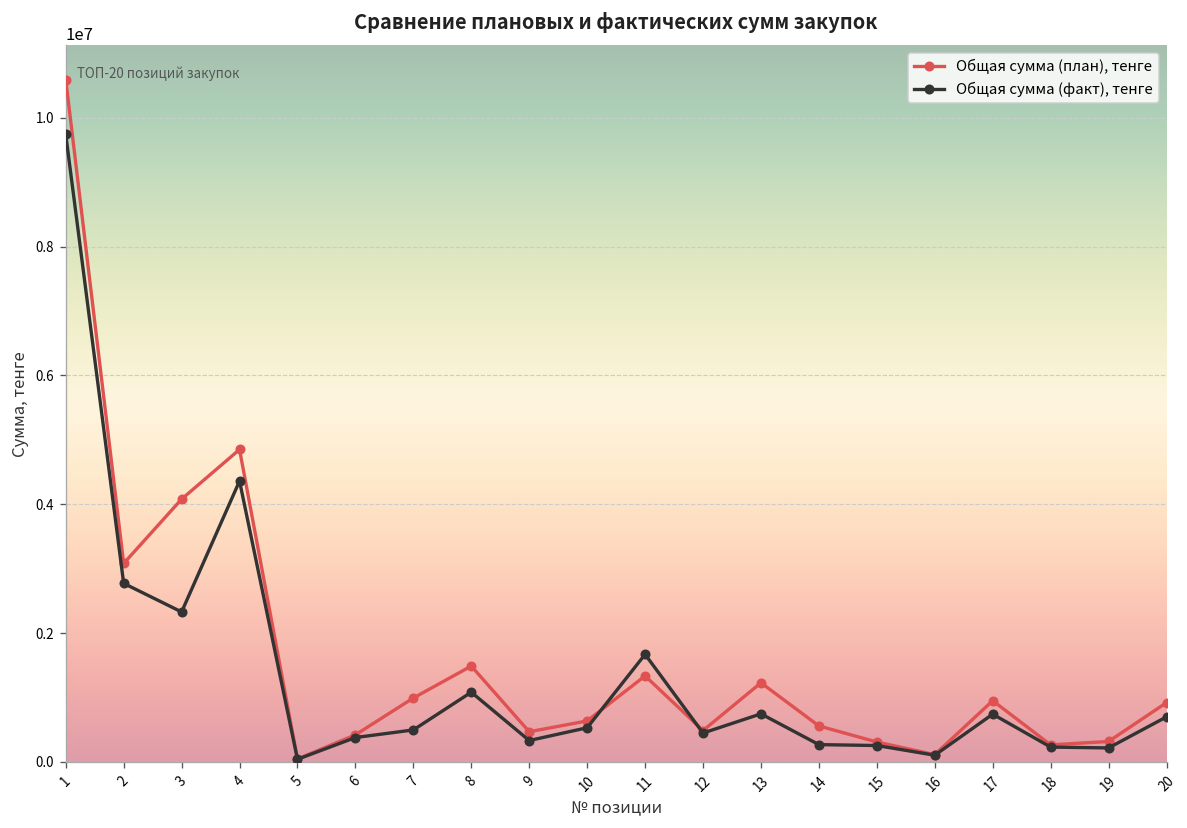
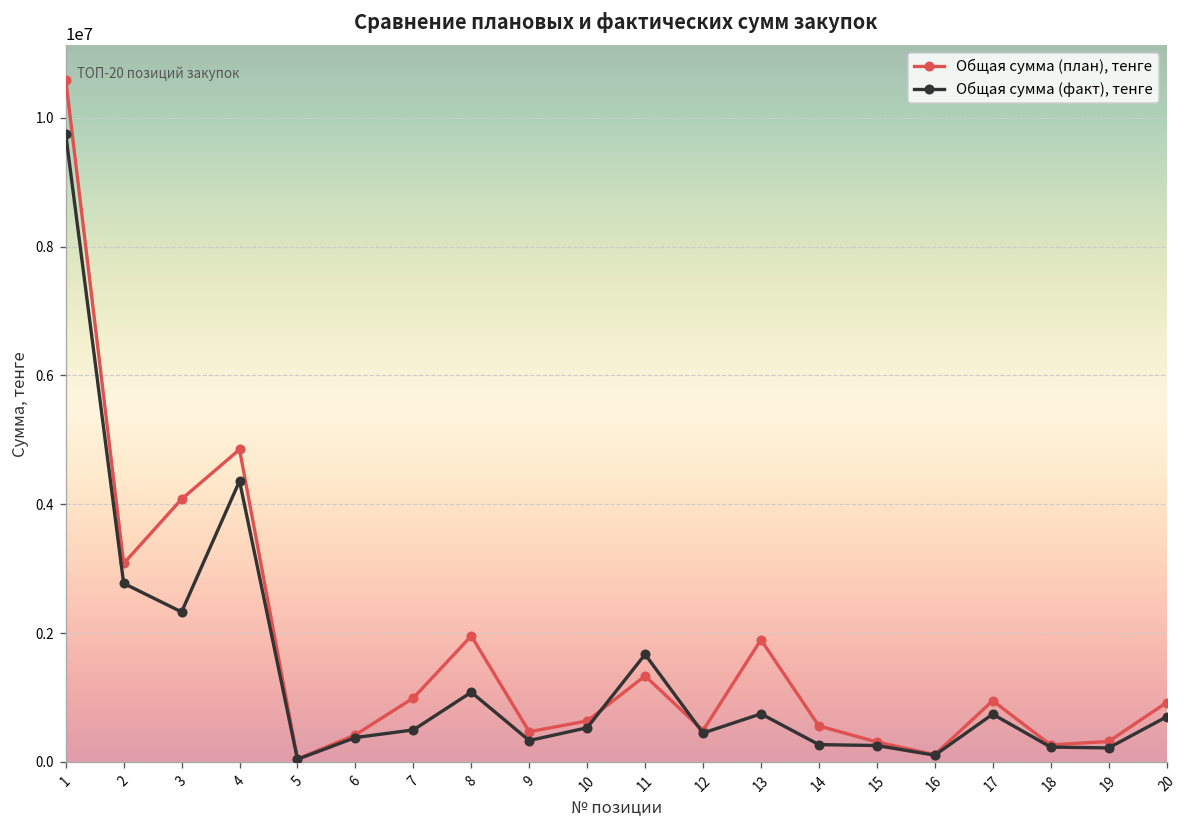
Общая сумма (план), тенге, 8: 1500000 -> 2000000
Общая сумма (план), тенге, 13: 1200000 -> 1900000
